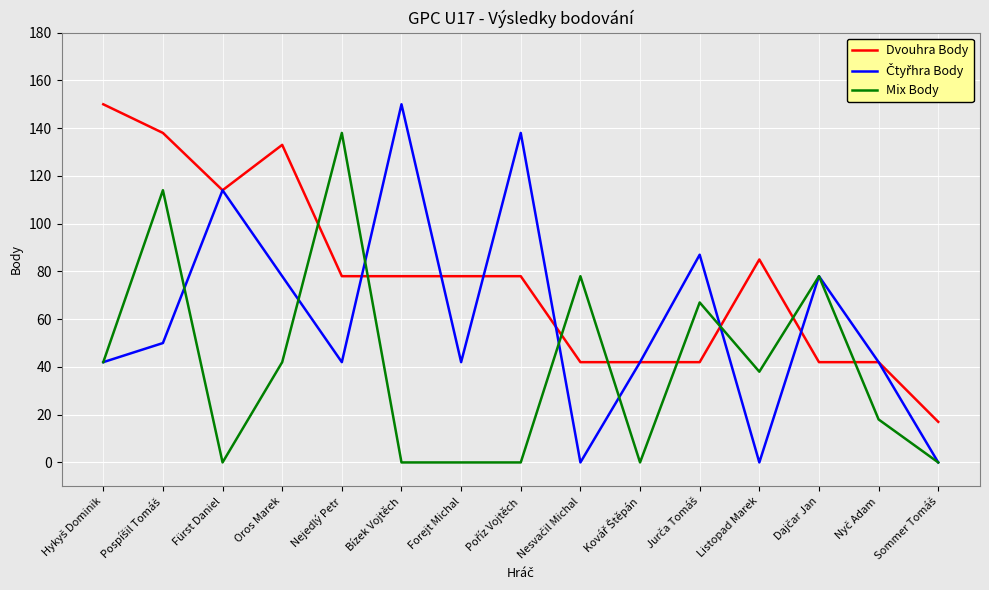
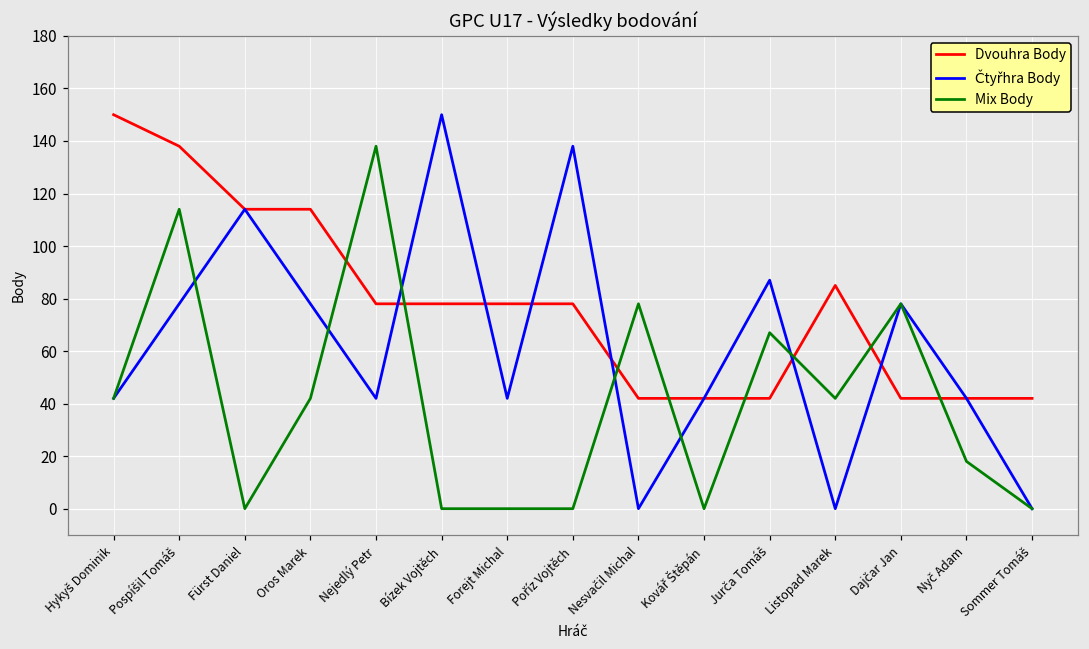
Čtyřhra Body, Pospíšil Tomáš: 50 -> 78
Dvouhra Body, Oros Marek: 133 -> 114
Mix Body, Listopad Marek: 38 -> 42
Dvouhra Body, Sommer Tomáš: 17 -> 42
